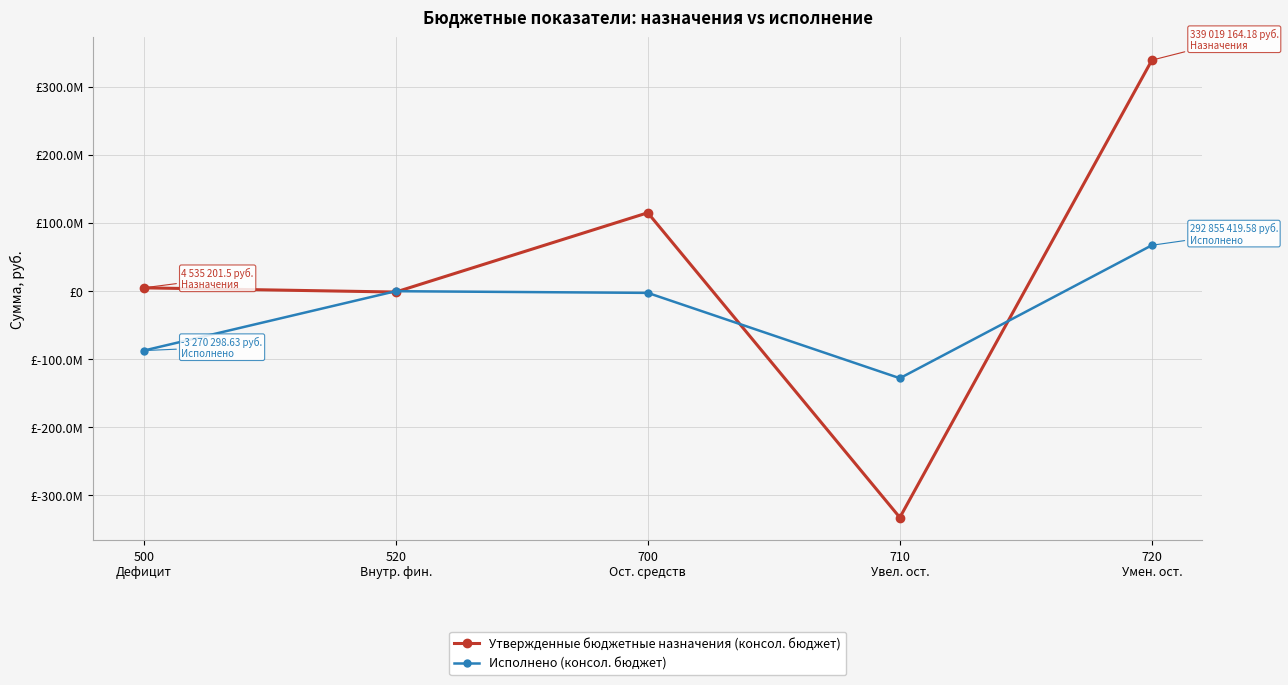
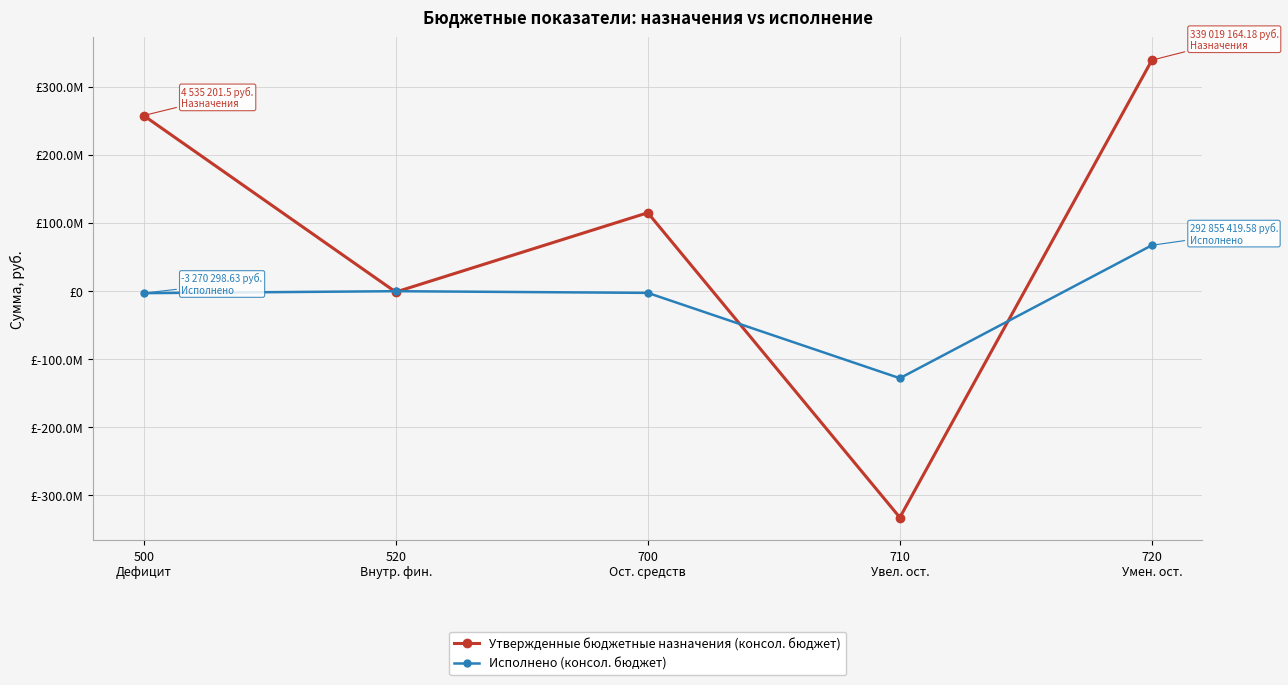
Утвержденные бюджетные назначения (консол. бюджет), 500 Дефицит: £0 -> £260000000
Исполнено (консол. бюджет), 500 Дефицит: £-90000000 -> £0
